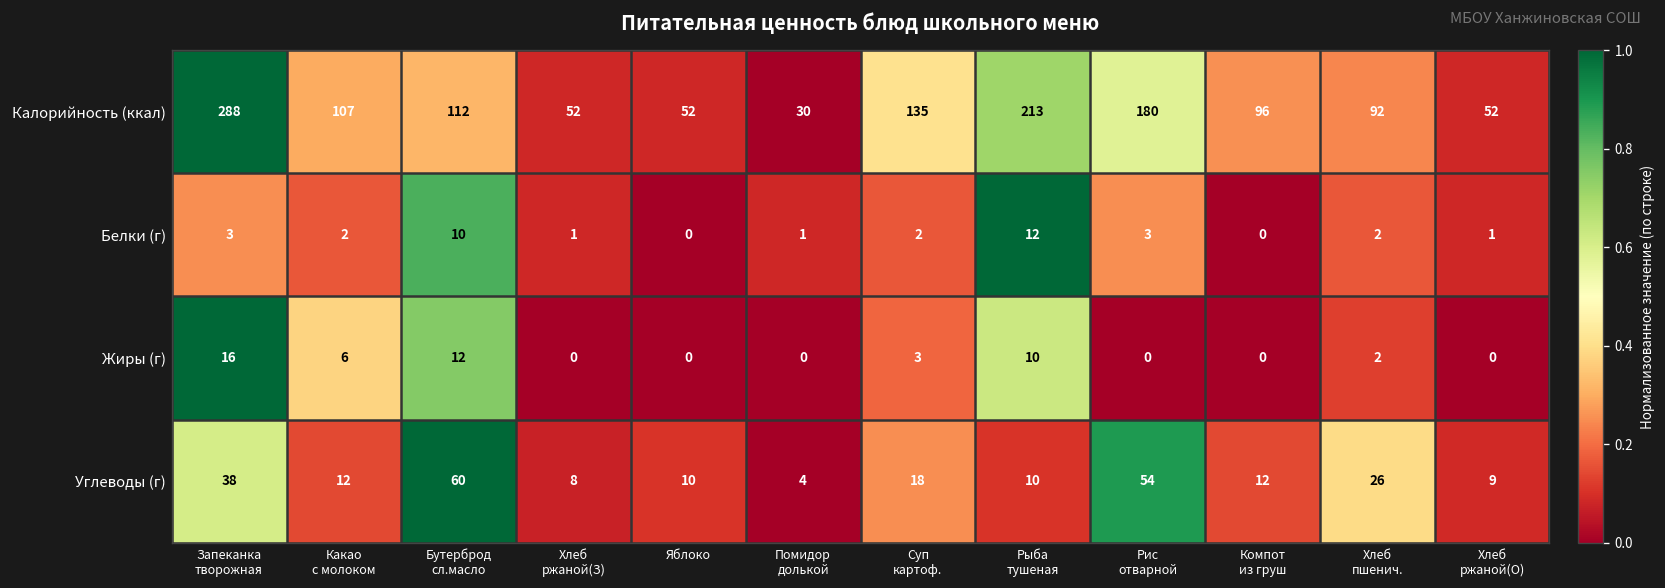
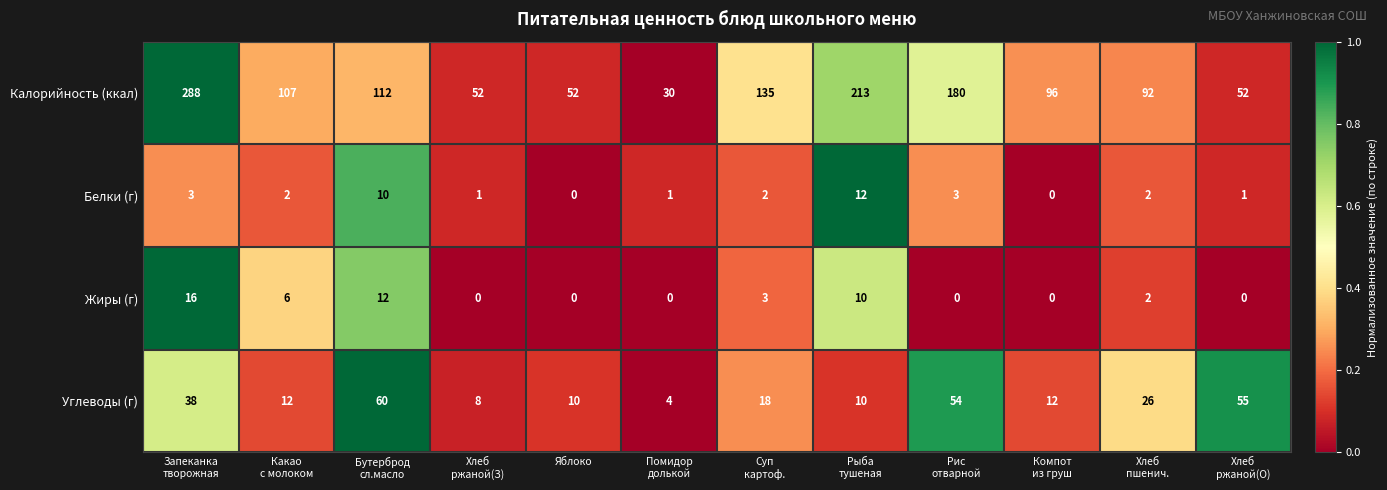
Углеводы (г), Хлеб ржаной(О): 9 -> 55
